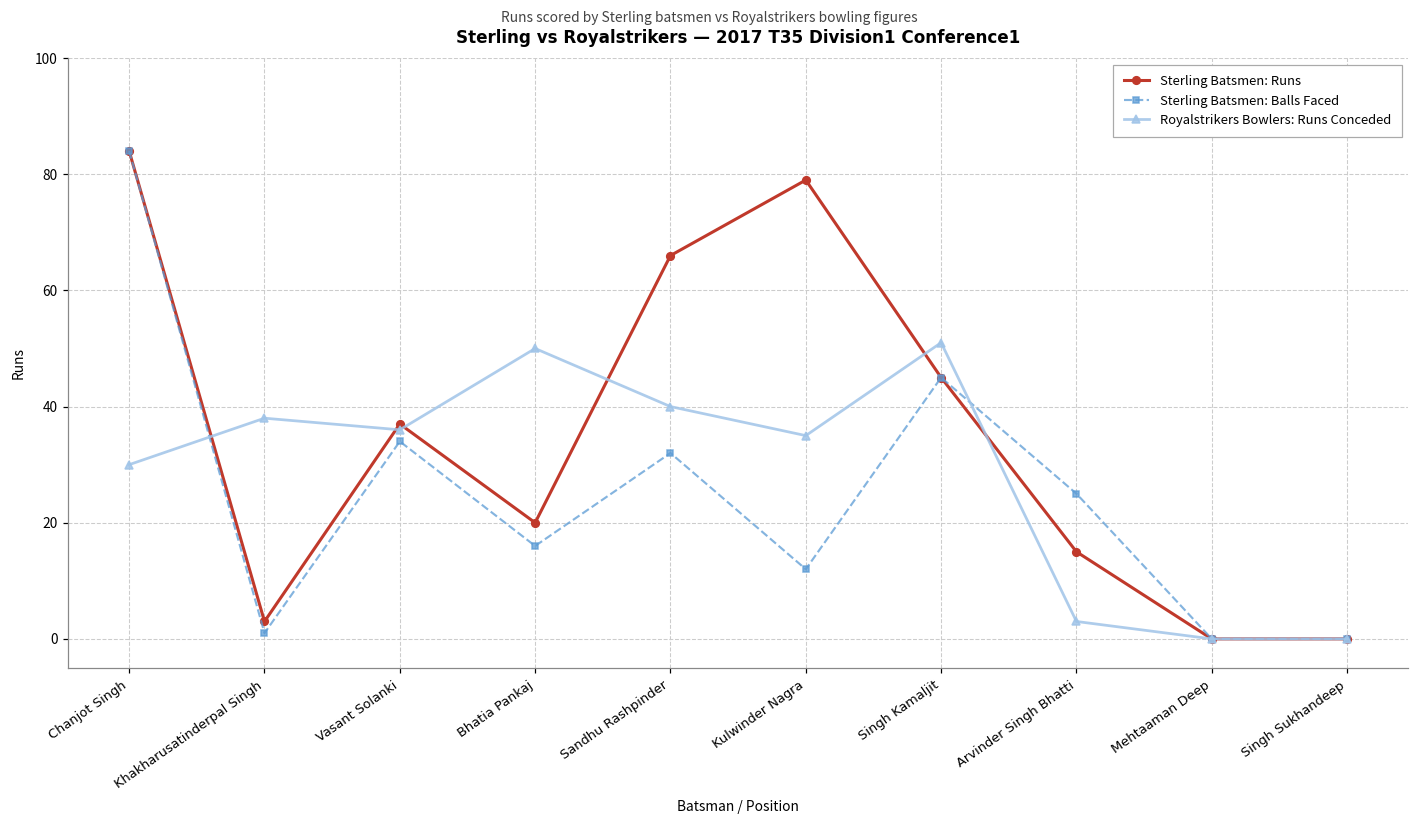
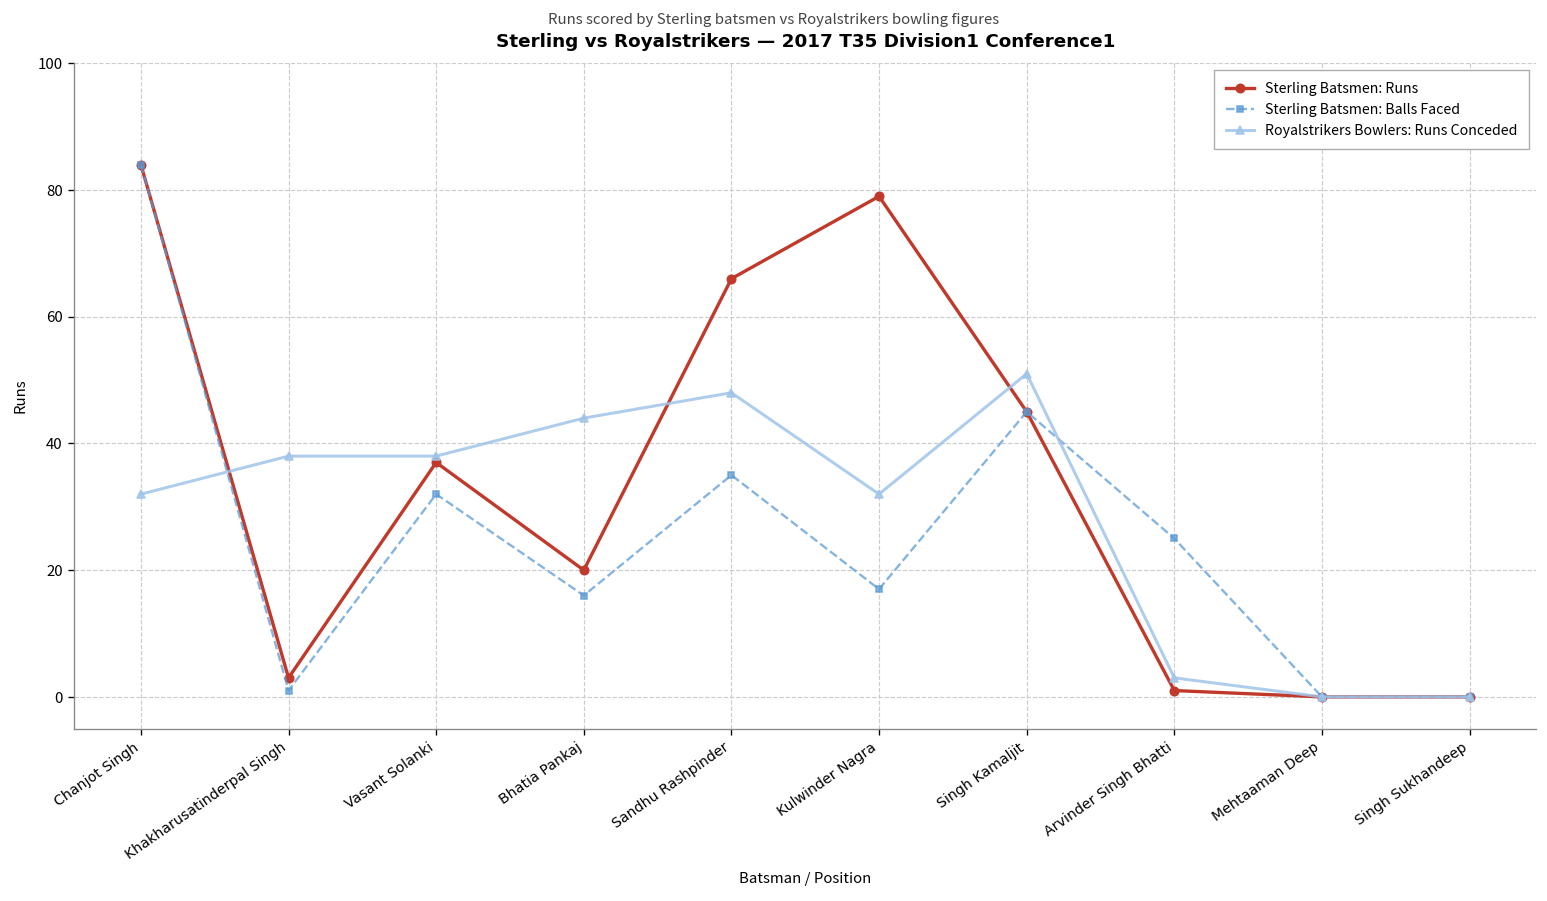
Royalstrikers Bowlers: Runs Conceded, Chanjot Singh: 30 -> 32
Sterling Batsmen: Balls Faced, Vasant Solanki: 34 -> 32
Royalstrikers Bowlers: Runs Conceded, Vasant Solanki: 36 -> 38
Royalstrikers Bowlers: Runs Conceded, Bhatia Pankaj: 50 -> 44
Sterling Batsmen: Balls Faced, Sandhu Rashpinder: 32 -> 35
Royalstrikers Bowlers: Runs Conceded, Sandhu Rashpinder: 40 -> 48
Sterling Batsmen: Balls Faced, Kulwinder Nagra: 12 -> 17
Royalstrikers Bowlers: Runs Conceded, Kulwinder Nagra: 35 -> 32
Sterling Batsmen: Runs, Arvinder Singh Bhatti: 15 -> 1
